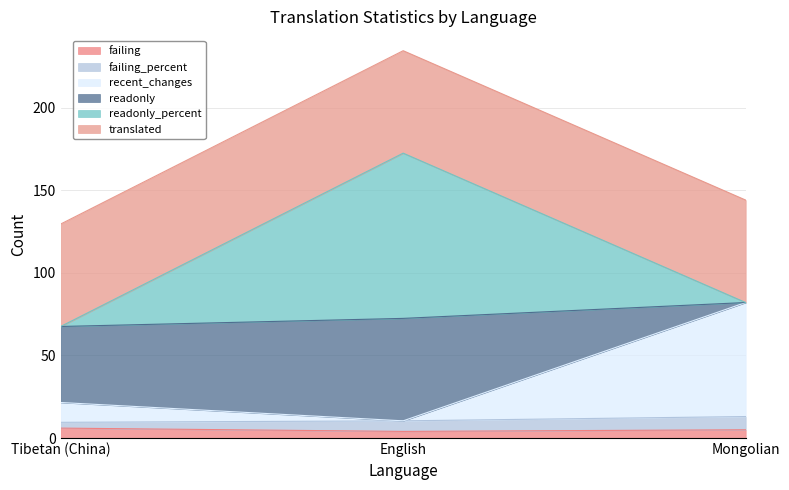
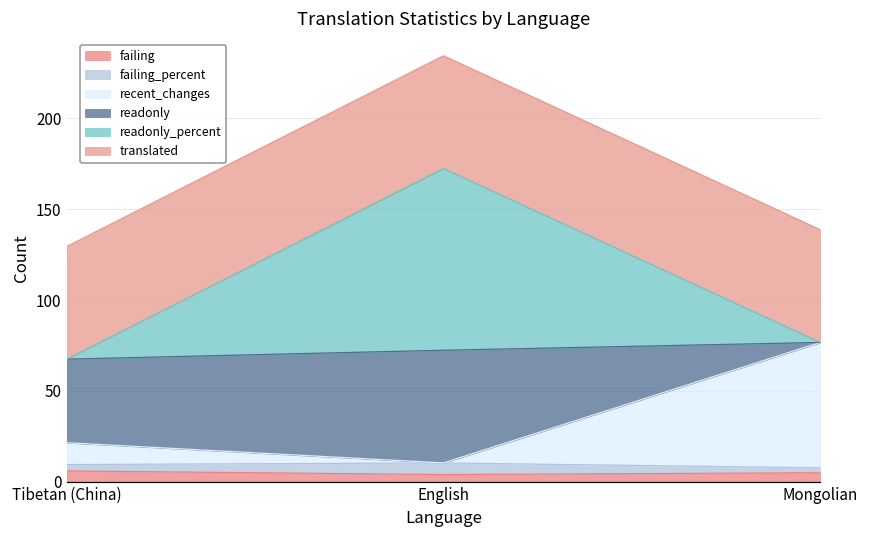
failing_percent, Mongolian: 8 -> 3
